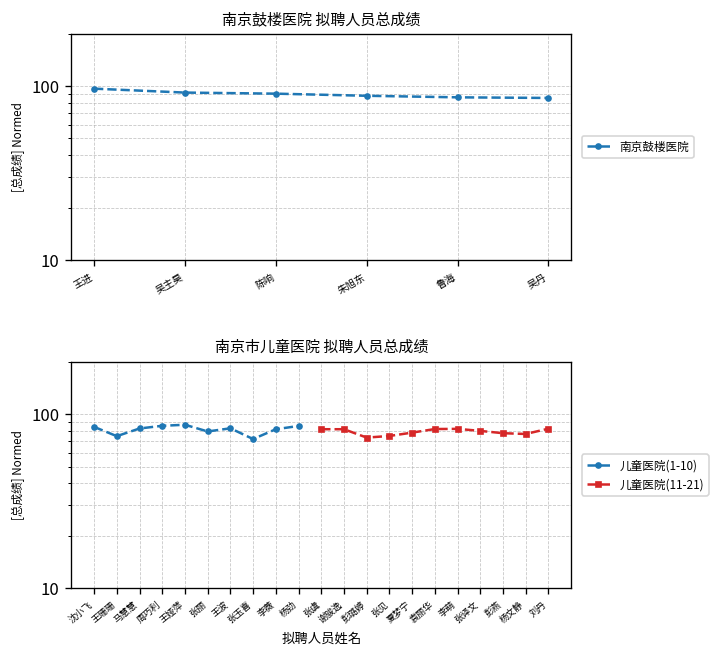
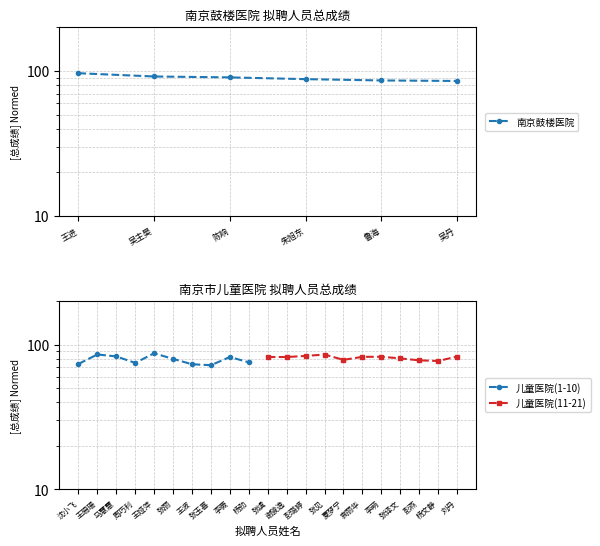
南京市儿童医院 拟聘人员总成绩, 儿童医院(1-10), 沈小飞: 80 -> 70
南京市儿童医院 拟聘人员总成绩, 儿童医院(1-10), 王珊珊: 70 -> 90
南京市儿童医院 拟聘人员总成绩, 儿童医院(1-10), 周巧利: 90 -> 70
南京市儿童医院 拟聘人员总成绩, 儿童医院(1-10), 王波: 80 -> 70
南京市儿童医院 拟聘人员总成绩, 儿童医院(1-10), 杨劲: 90 -> 80
南京市儿童医院 拟聘人员总成绩, 儿童医院(11-21), 彭璐婷: 70 -> 80
南京市儿童医院 拟聘人员总成绩, 儿童医院(11-21), 张见: 80 -> 90
